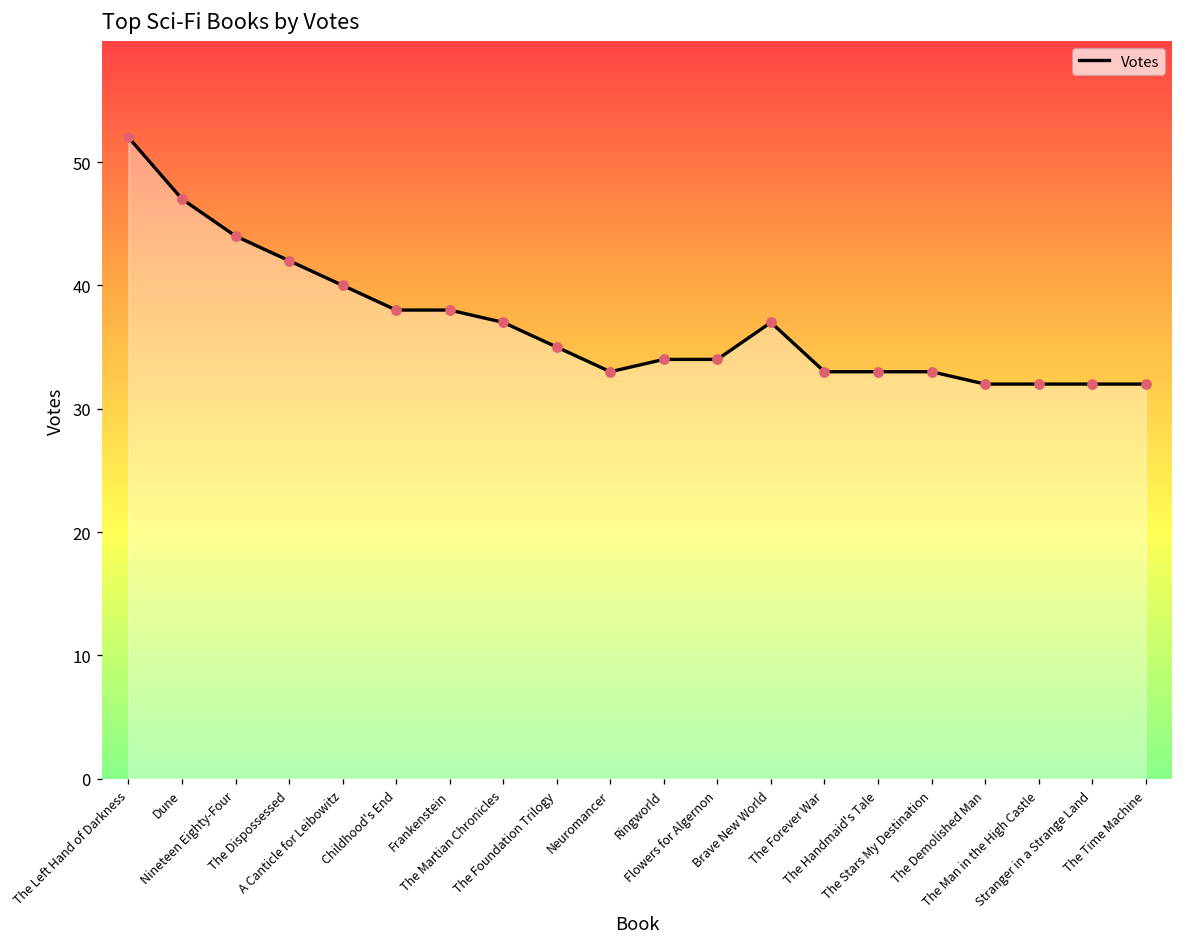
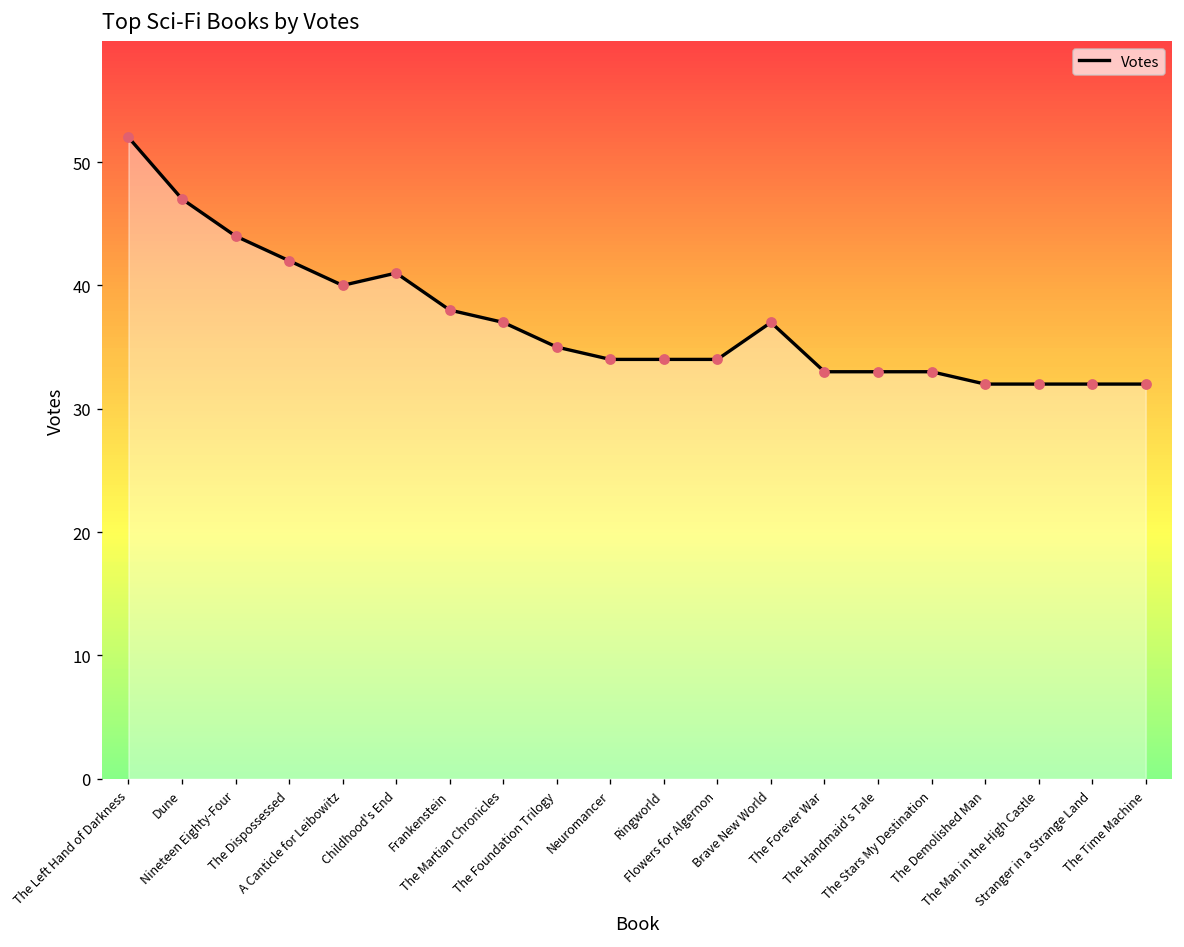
Childhood's End: 38 -> 41
Neuromancer: 33 -> 34
